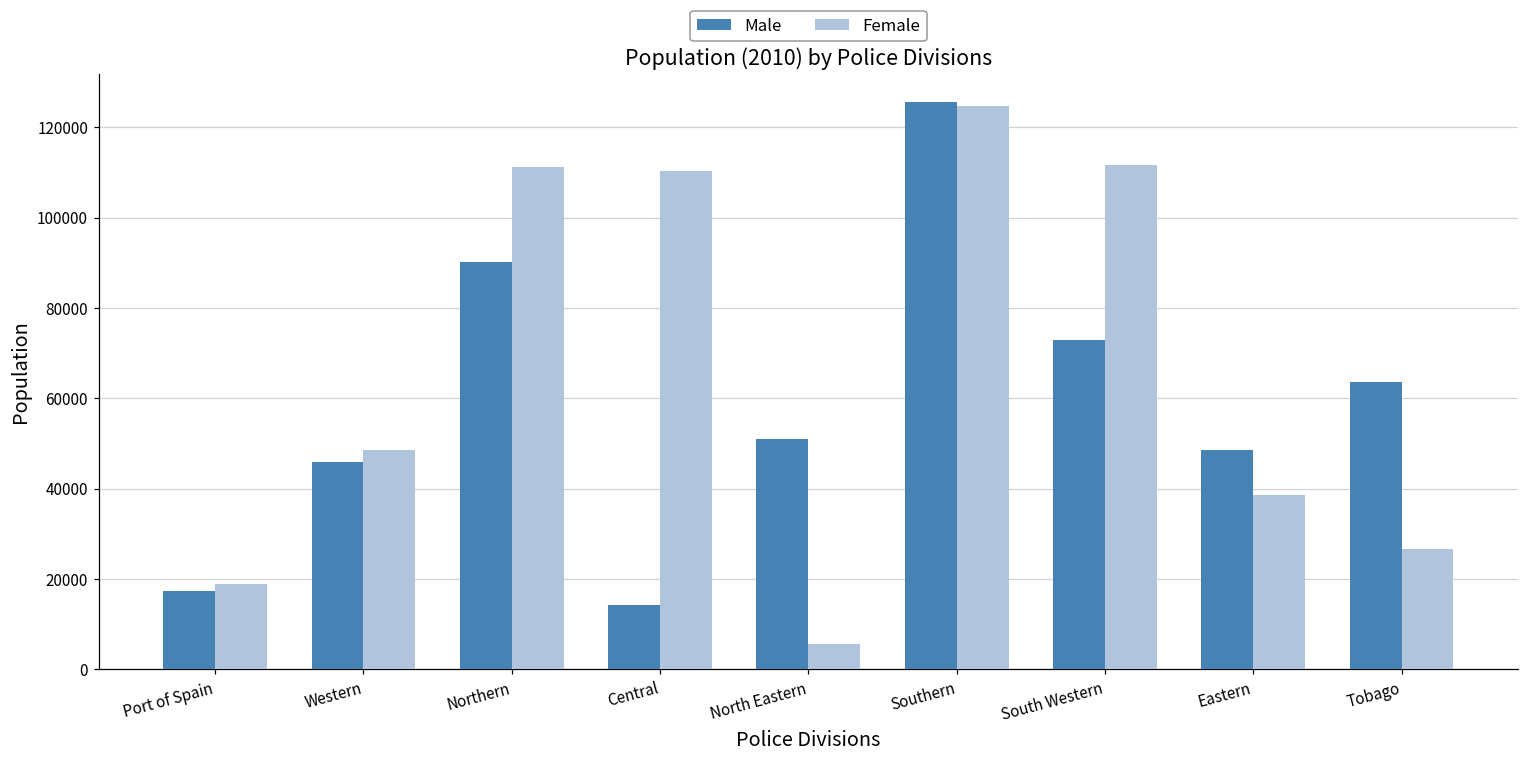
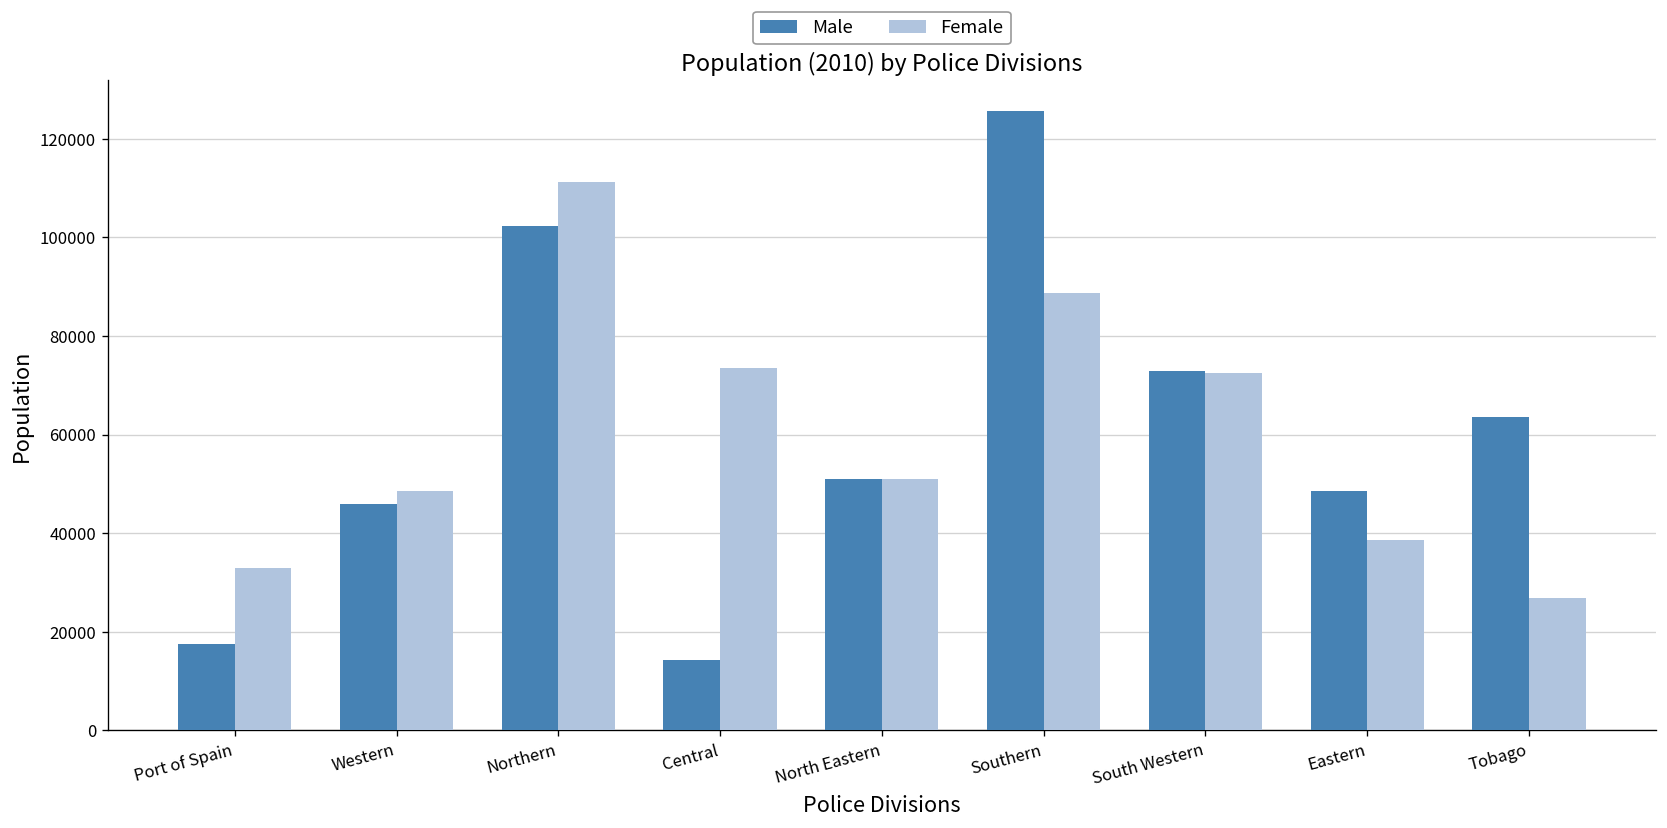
Female, Port of Spain: 19000 -> 33000
Male, Northern: 90000 -> 102000
Female, Central: 110000 -> 74000
Female, North Eastern: 6000 -> 51000
Female, Southern: 125000 -> 89000
Female, South Western: 112000 -> 72000
